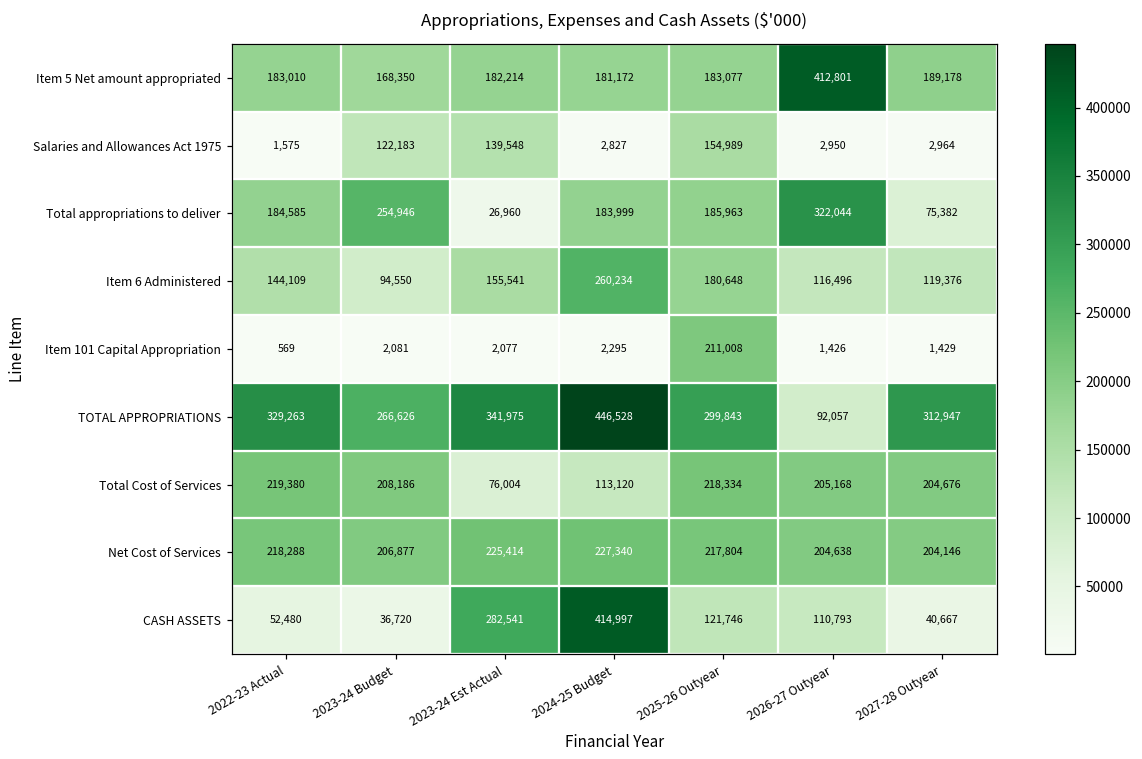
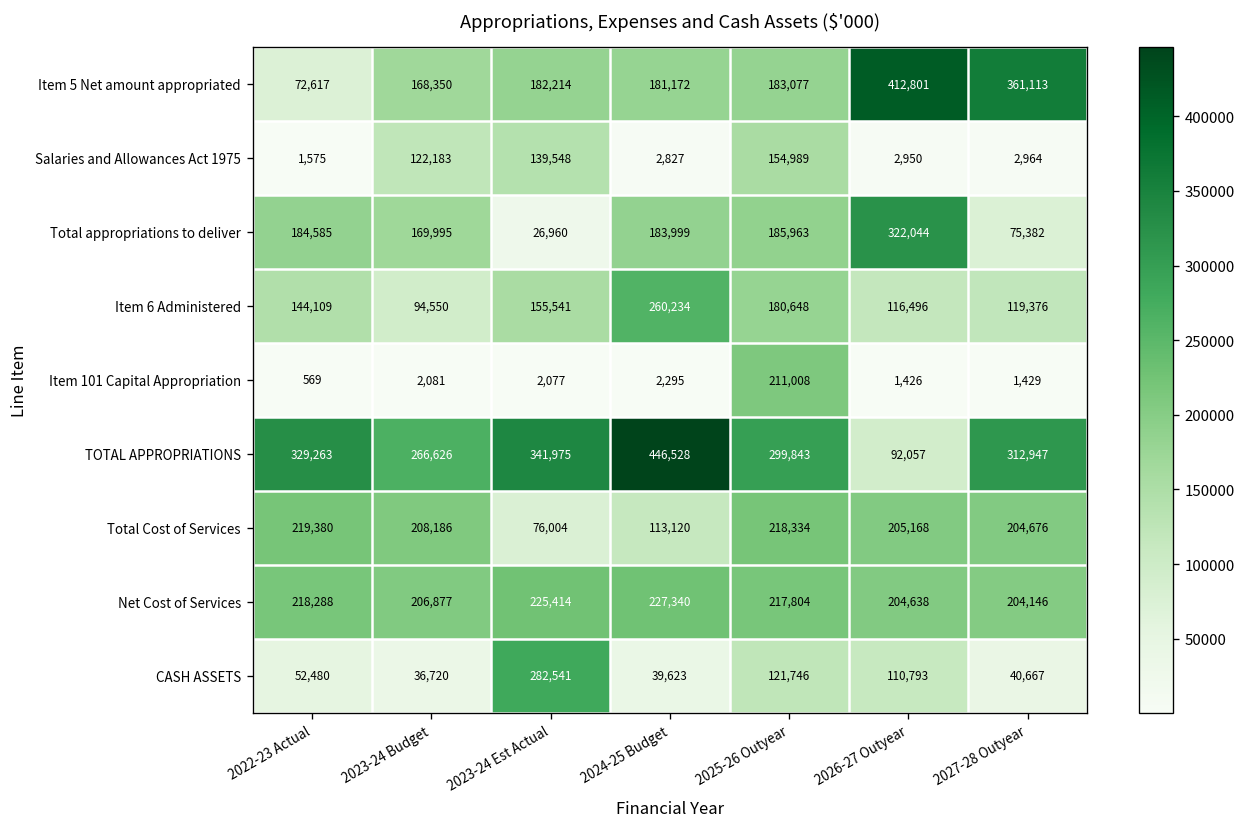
Item 5 Net amount appropriated, 2022-23 Actual: 183,010 -> 72,617
Item 5 Net amount appropriated, 2027-28 Outyear: 189,178 -> 361,113
Total appropriations to deliver, 2023-24 Budget: 254,946 -> 169,995
CASH ASSETS, 2024-25 Budget: 414,997 -> 39,623
